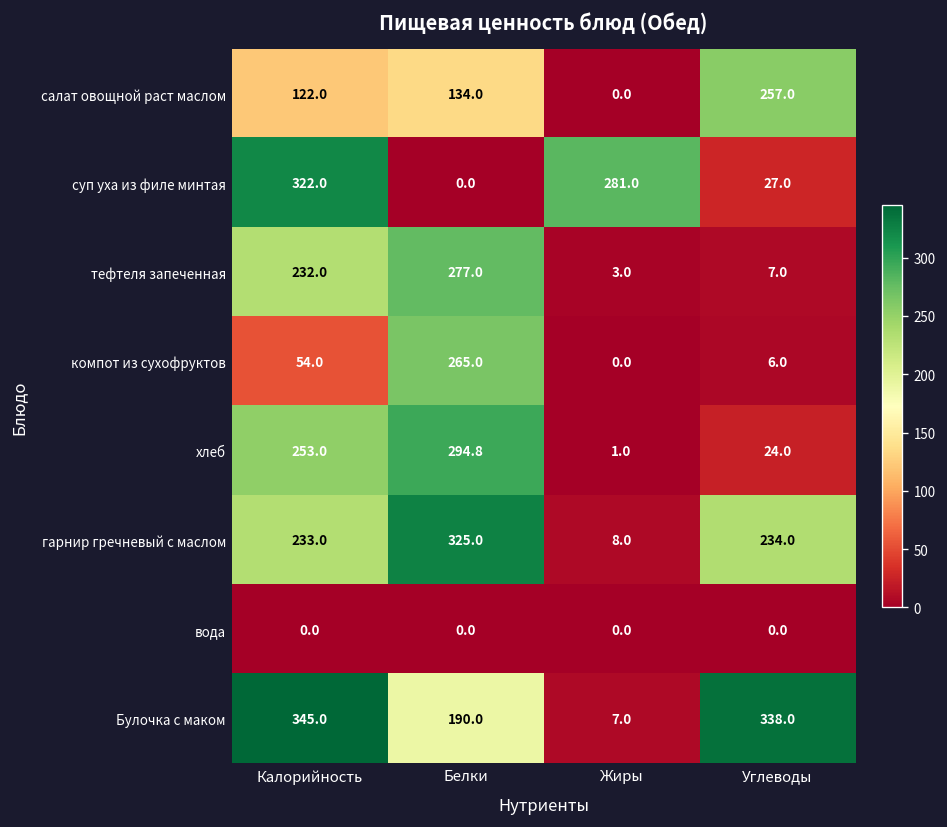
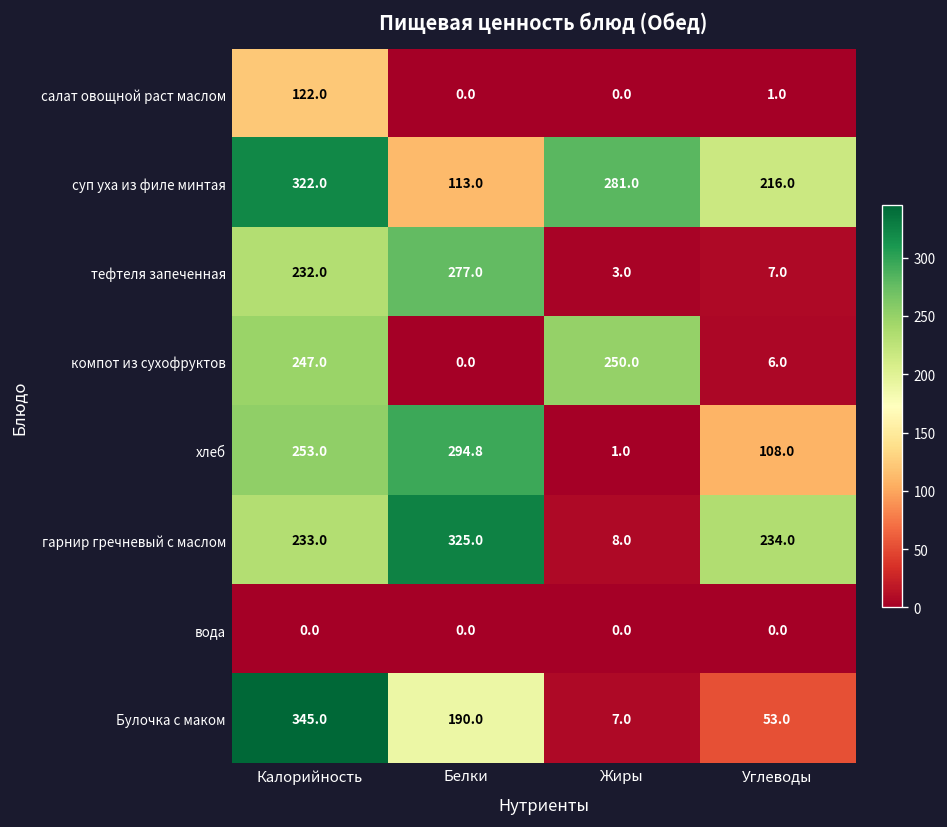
салат овощной раст маслом, Белки: 134.0 -> 0.0
салат овощной раст маслом, Углеводы: 257.0 -> 1.0
суп уха из филе минтая, Белки: 0.0 -> 113.0
суп уха из филе минтая, Углеводы: 27.0 -> 216.0
компот из сухофруктов, Калорийность: 54.0 -> 247.0
компот из сухофруктов, Белки: 265.0 -> 0.0
компот из сухофруктов, Жиры: 0.0 -> 250.0
хлеб, Углеводы: 24.0 -> 108.0
Булочка с маком, Углеводы: 338.0 -> 53.0
